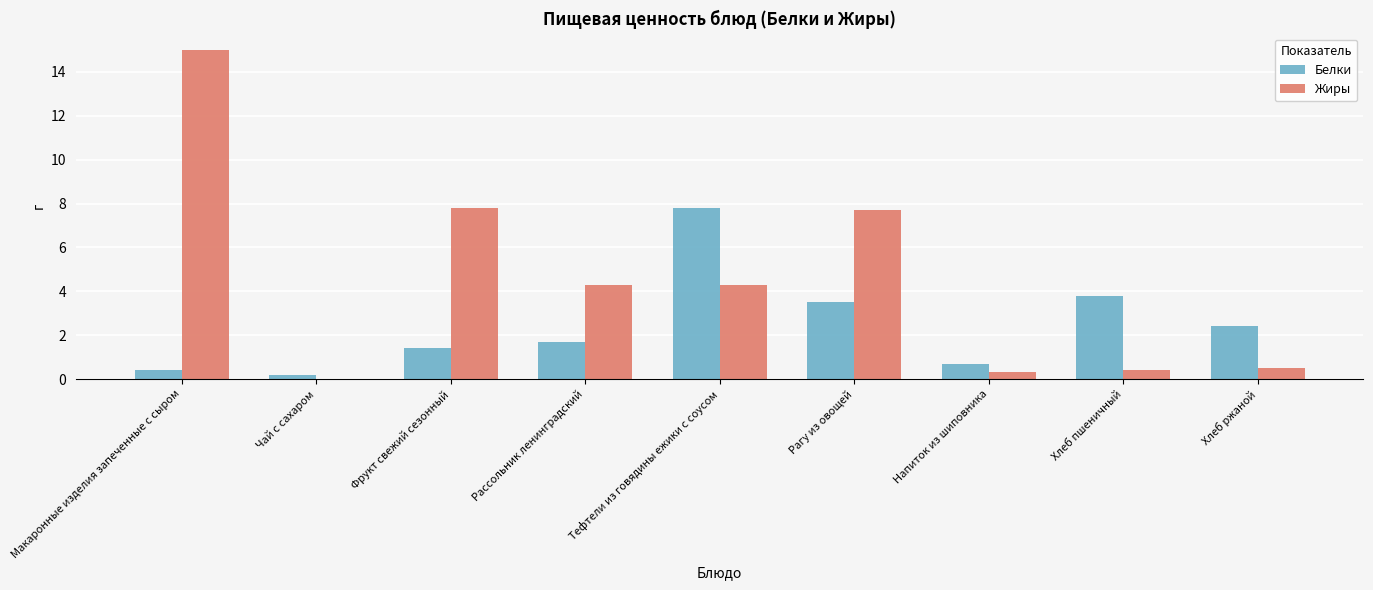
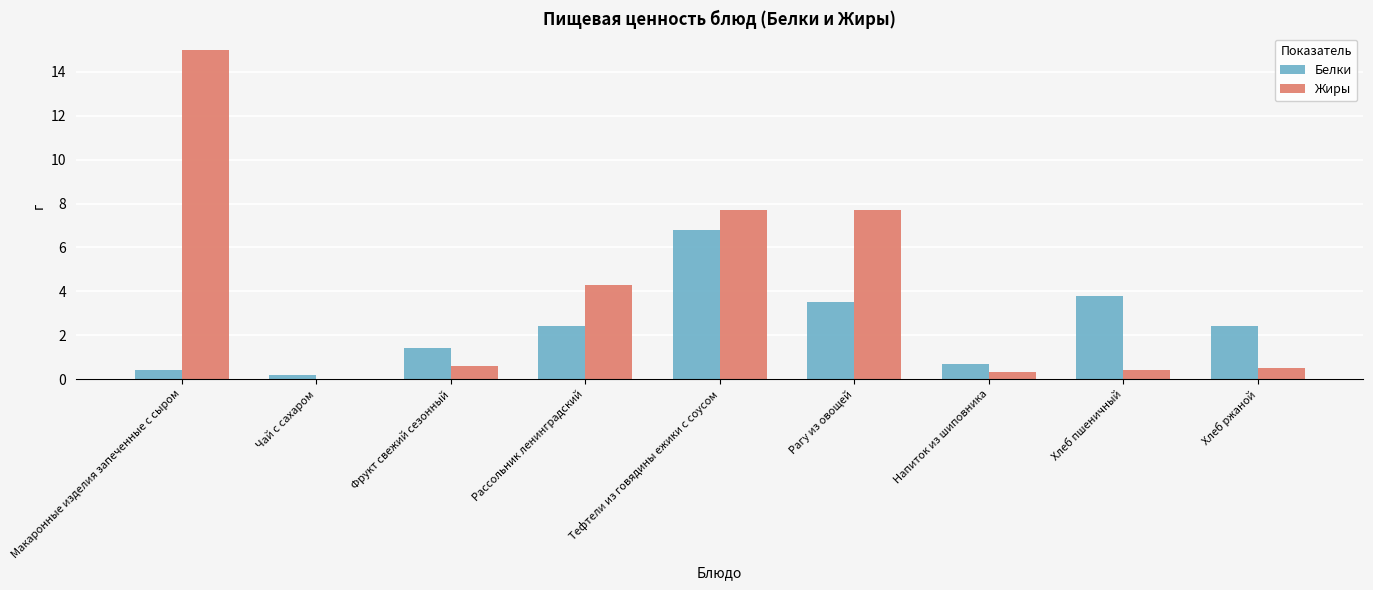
Жиры, Фрукт свежий сезонный: 7.8 -> 0.6
Белки, Рассольник ленинградский: 1.7 -> 2.4
Белки, Тефтели из говядины ежики с соусом: 7.8 -> 6.8
Жиры, Тефтели из говядины ежики с соусом: 4.3 -> 7.7
